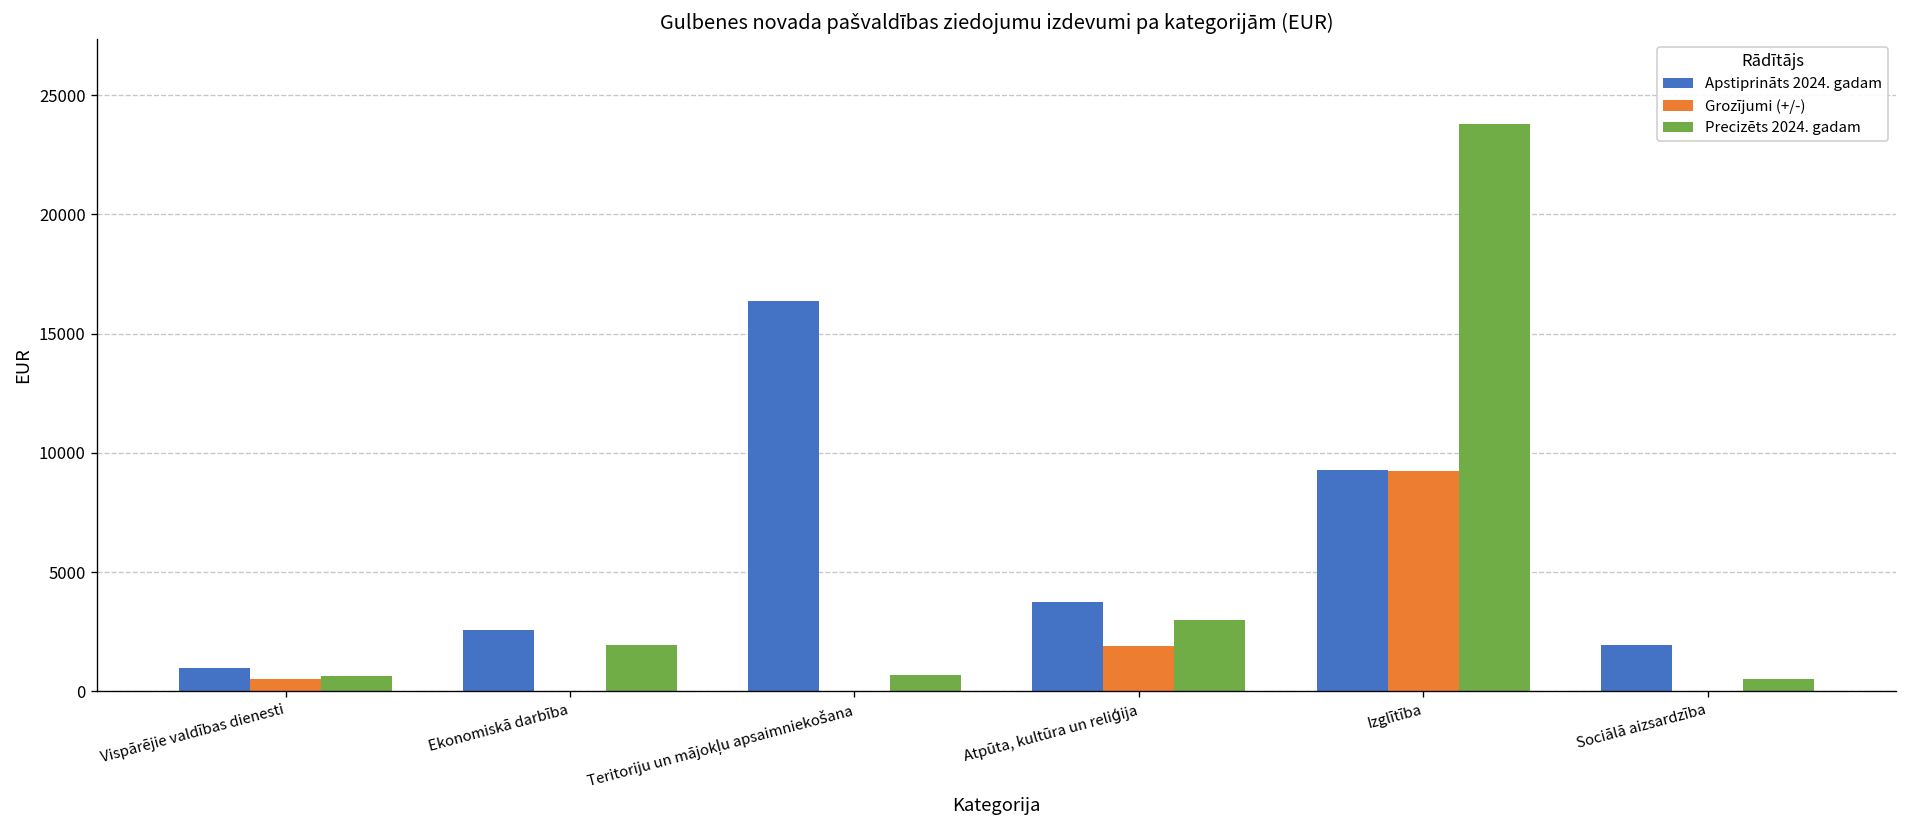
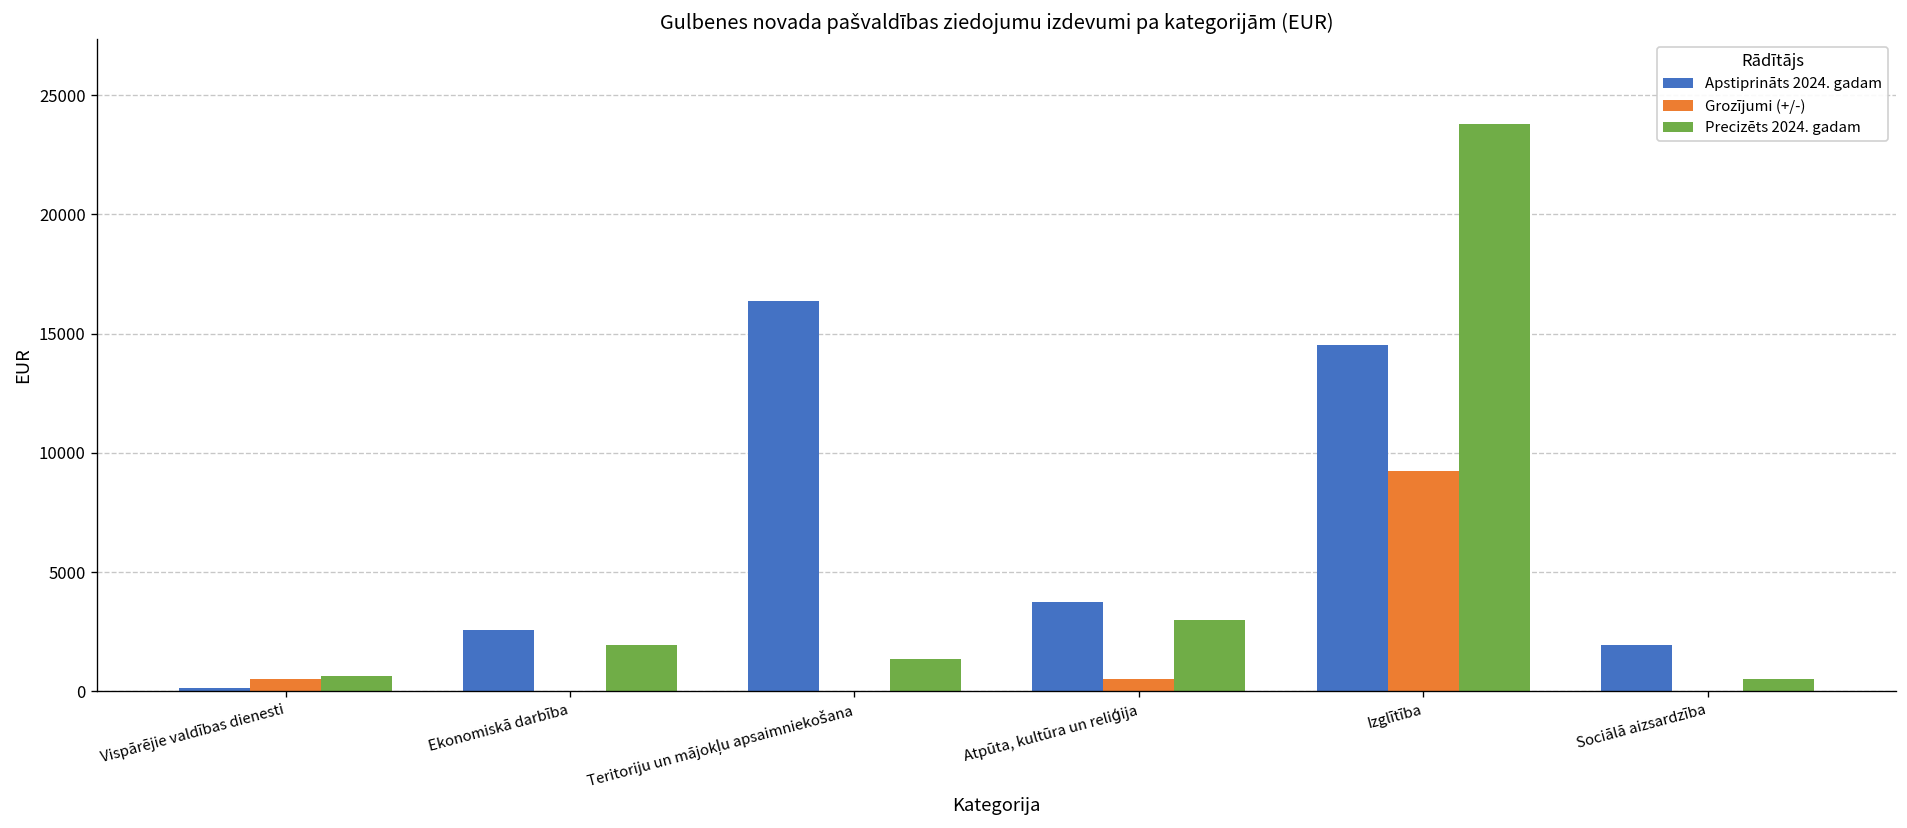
Apstiprināts 2024. gadam, Vispārējie valdības dienesti: 1000 -> 100
Precizēts 2024. gadam, Teritoriju un mājokļu apsaimniekošana: 700 -> 1300
Grozījumi (+/-), Atpūta, kultūra un reliģija: 1900 -> 500
Apstiprināts 2024. gadam, Izglītība: 9300 -> 14500
